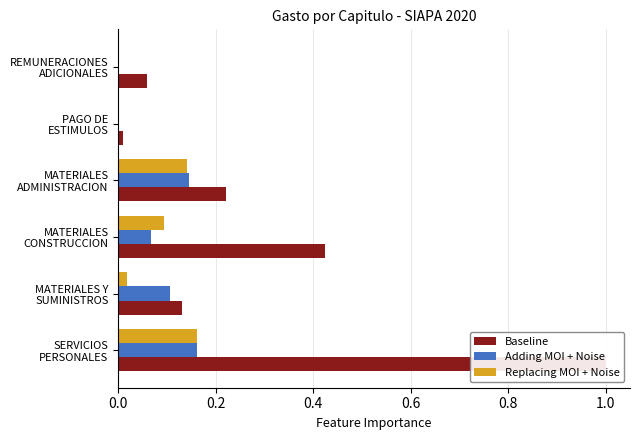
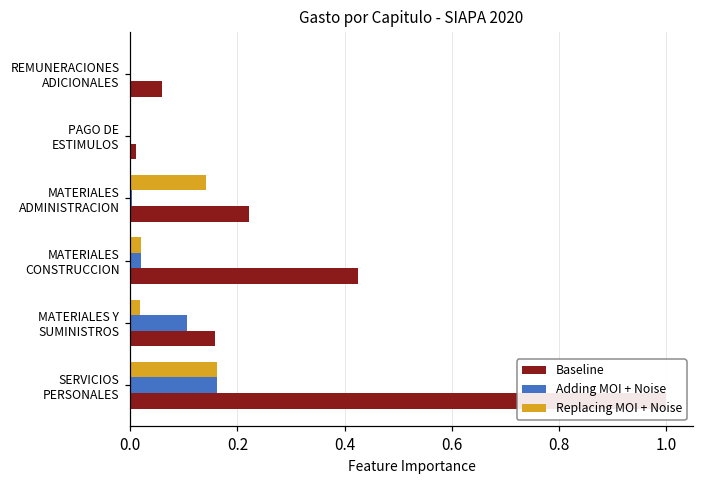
Adding MOI + Noise, MATERIALES ADMINISTRACION: 0.15 -> 0.00
Replacing MOI + Noise, MATERIALES CONSTRUCCION: 0.09 -> 0.02
Adding MOI + Noise, MATERIALES CONSTRUCCION: 0.07 -> 0.02
Baseline, MATERIALES Y SUMINISTROS: 0.13 -> 0.16
